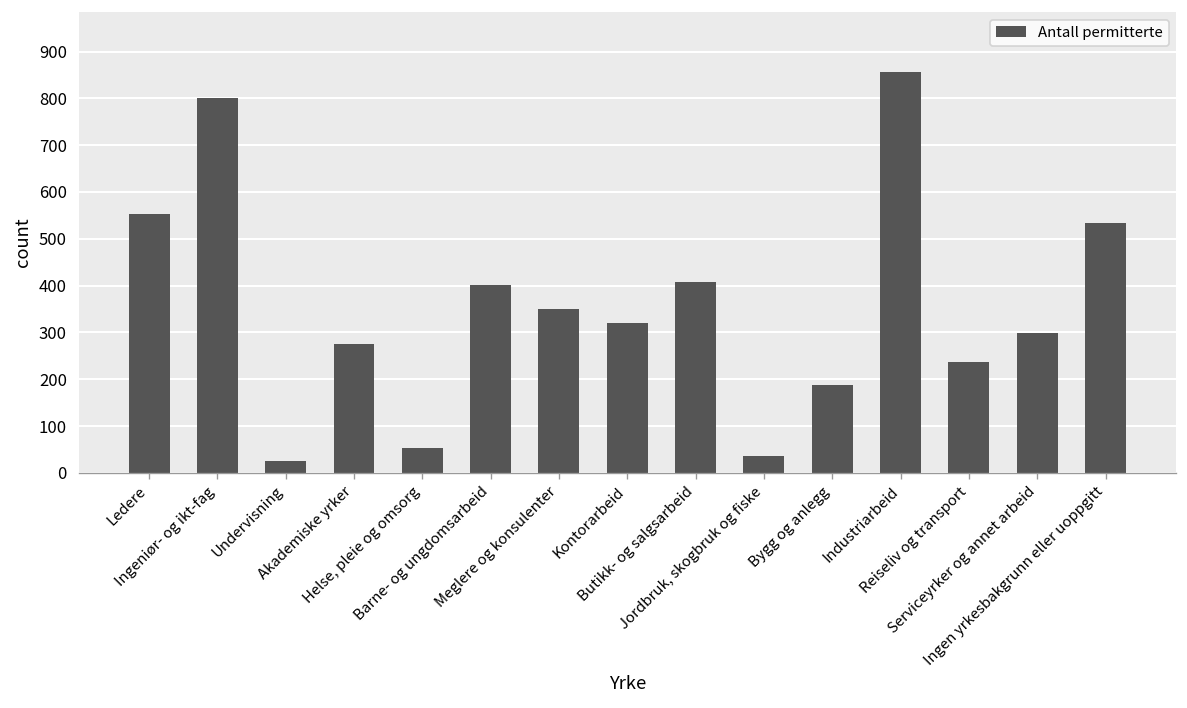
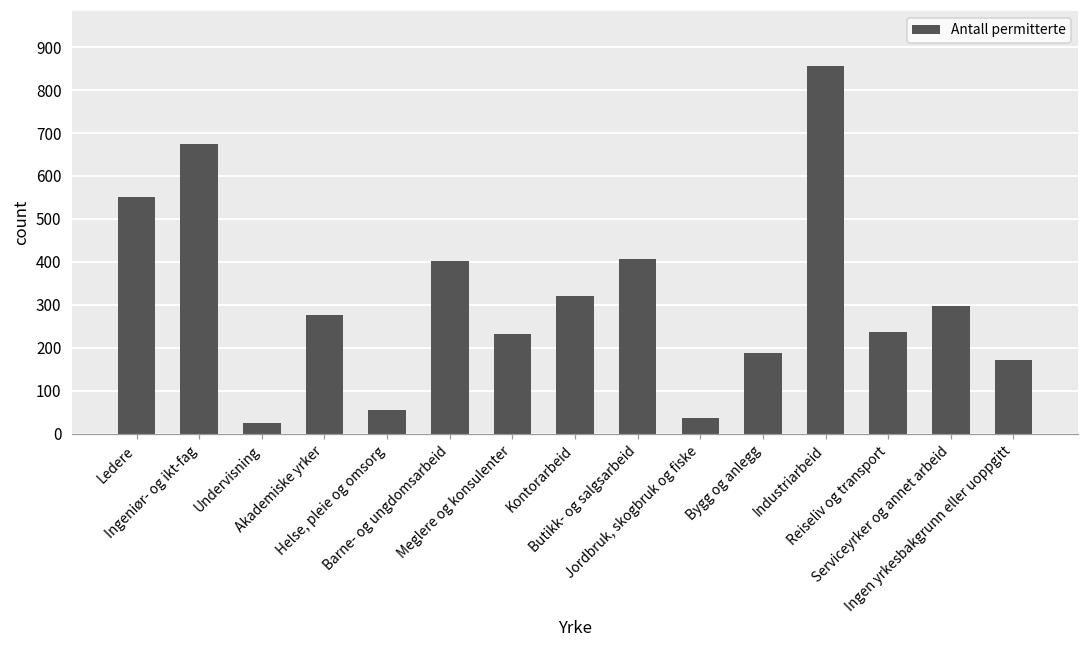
Ingeniør- og ikt-fag: 800 -> 680
Meglere og konsulenter: 350 -> 230
Ingen yrkesbakgrunn eller uoppgitt: 530 -> 170
